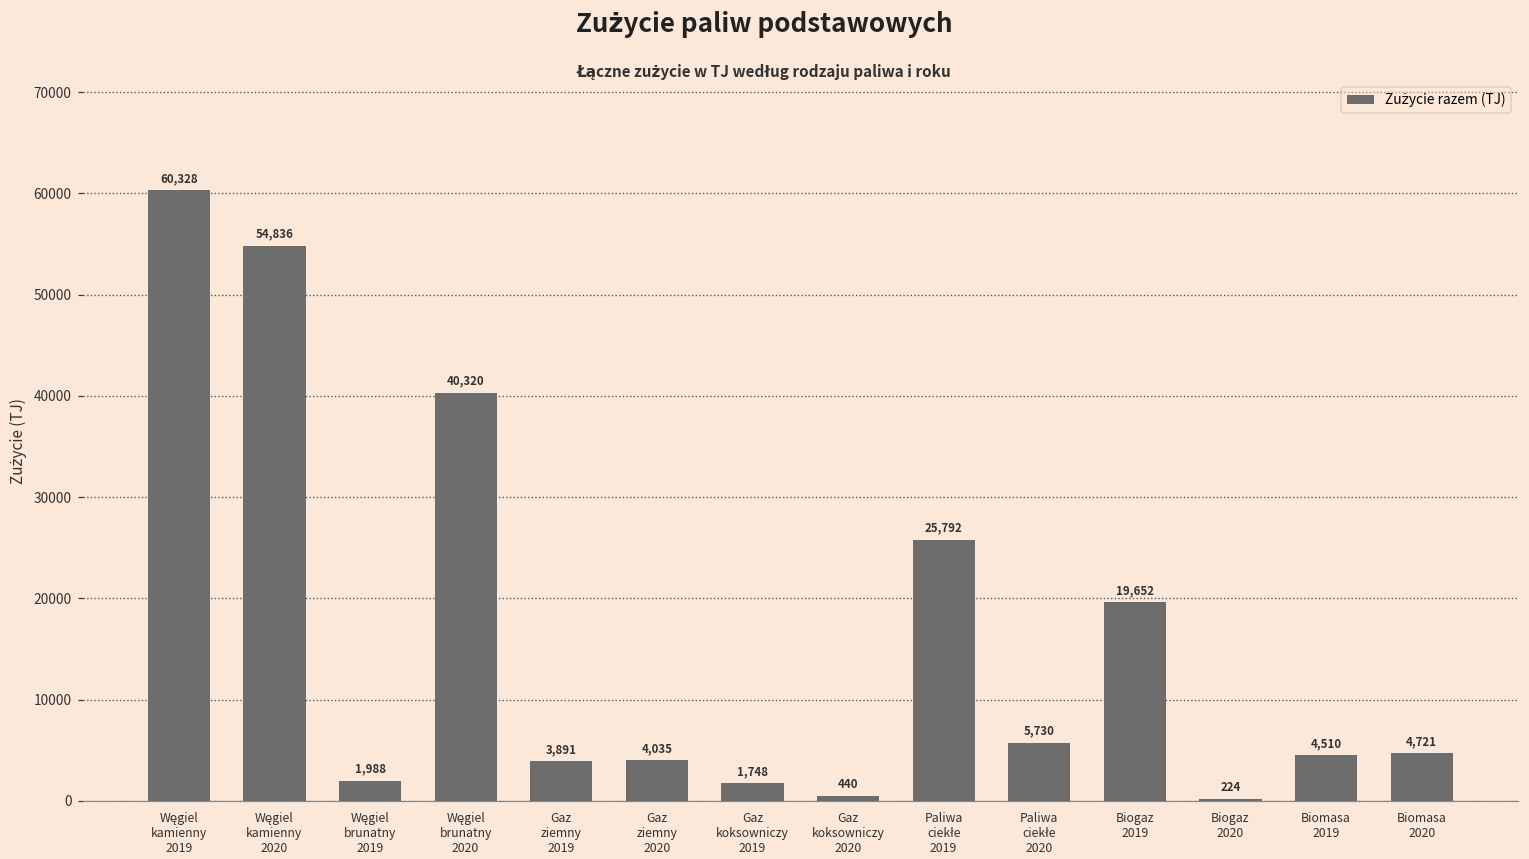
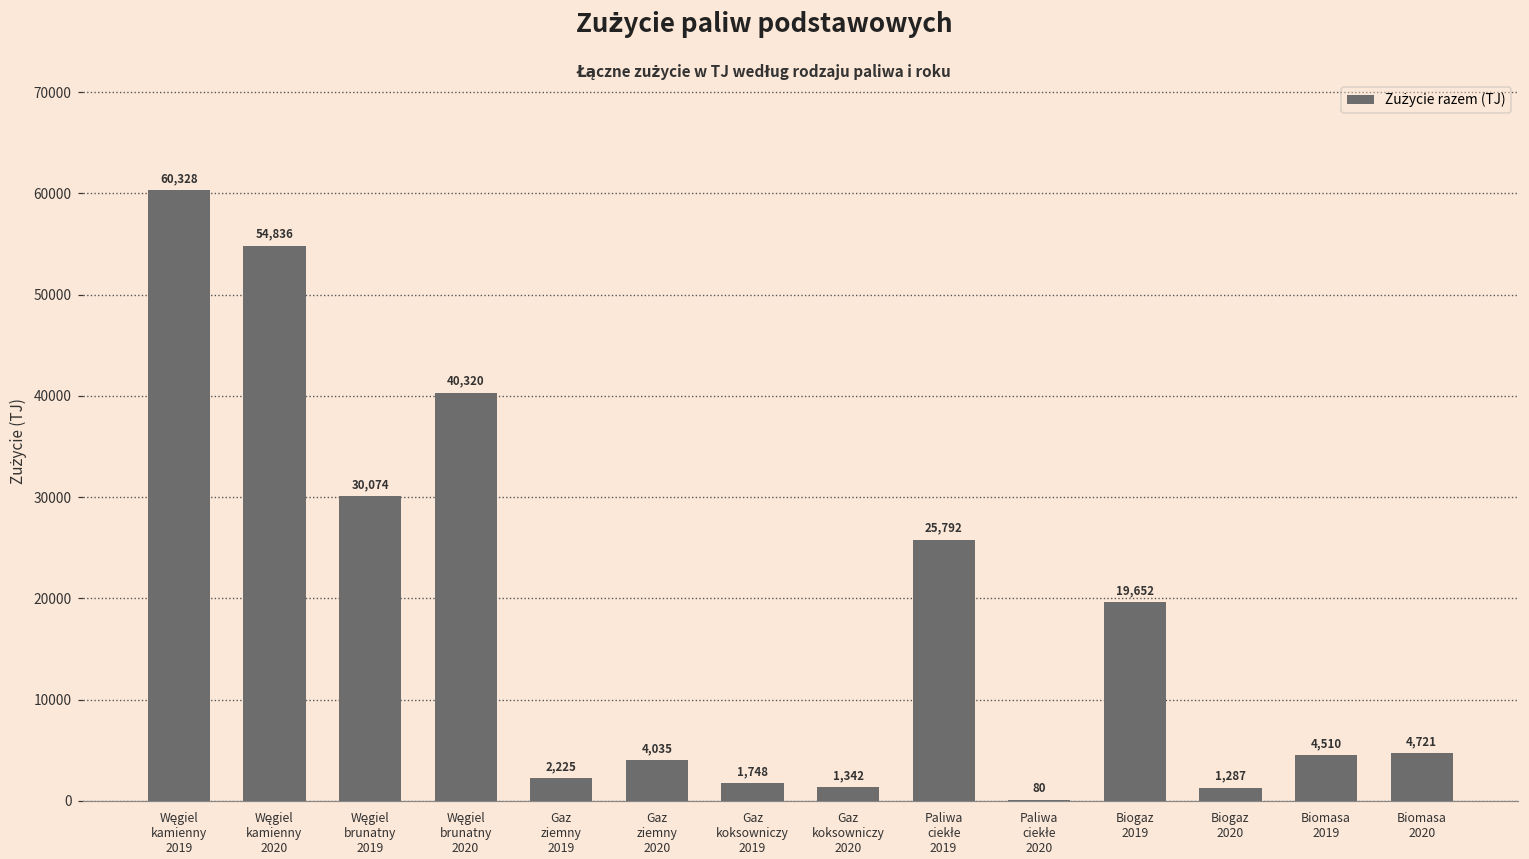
Węgiel brunatny 2019: 1,988 -> 30,074
Gaz ziemny 2019: 3,891 -> 2,225
Gaz koksowniczy 2020: 440 -> 1,342
Paliwa ciekłe 2020: 5,730 -> 80
Biogaz 2020: 224 -> 1,287
